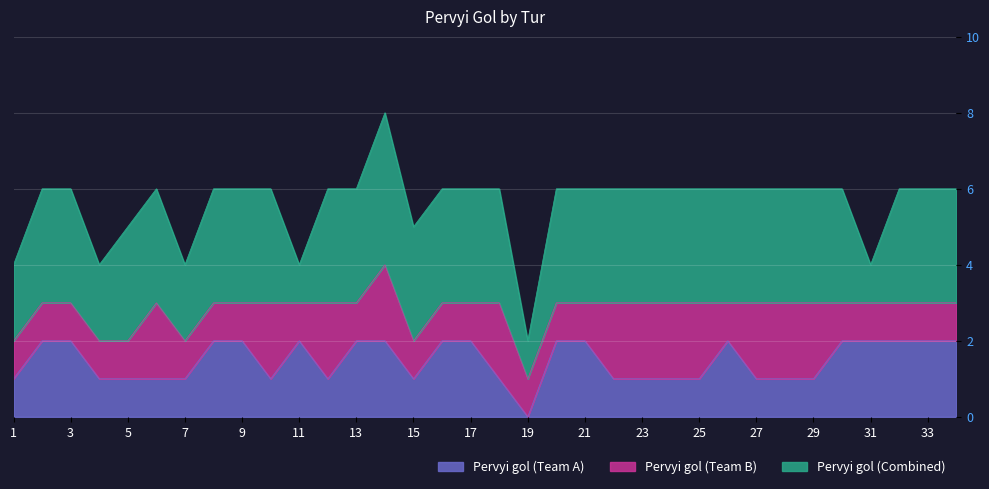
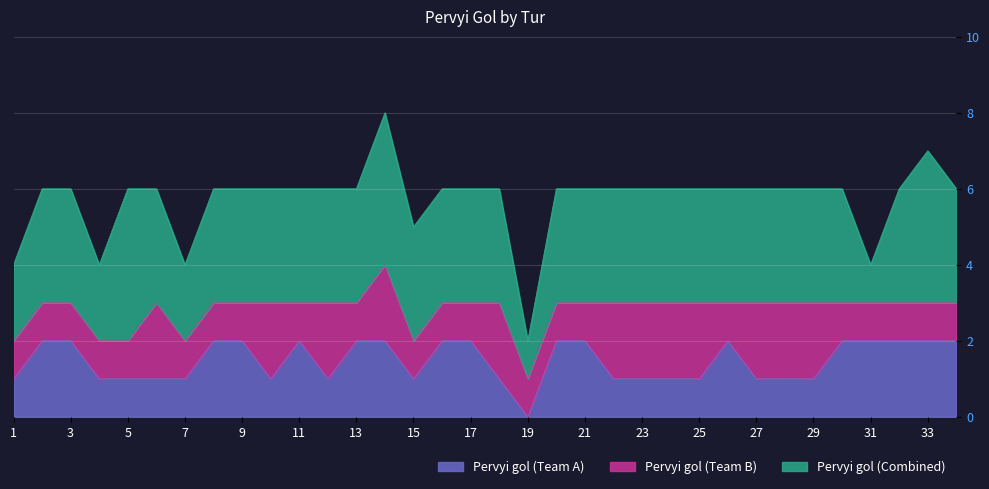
Pervyi gol (Combined), 5: 3 -> 4
Pervyi gol (Combined), 11: 1 -> 3
Pervyi gol (Combined), 33: 3 -> 4
